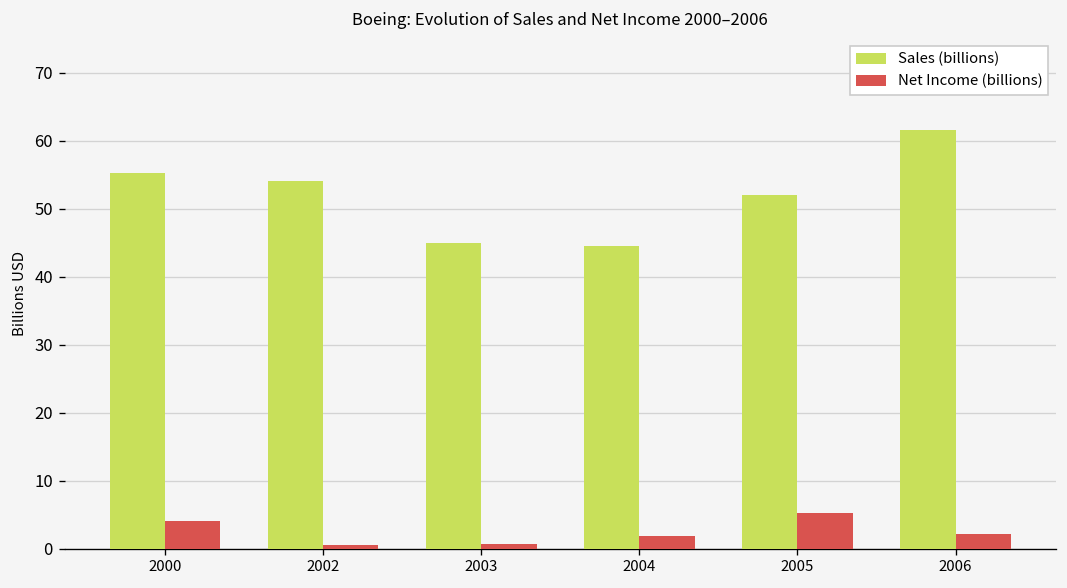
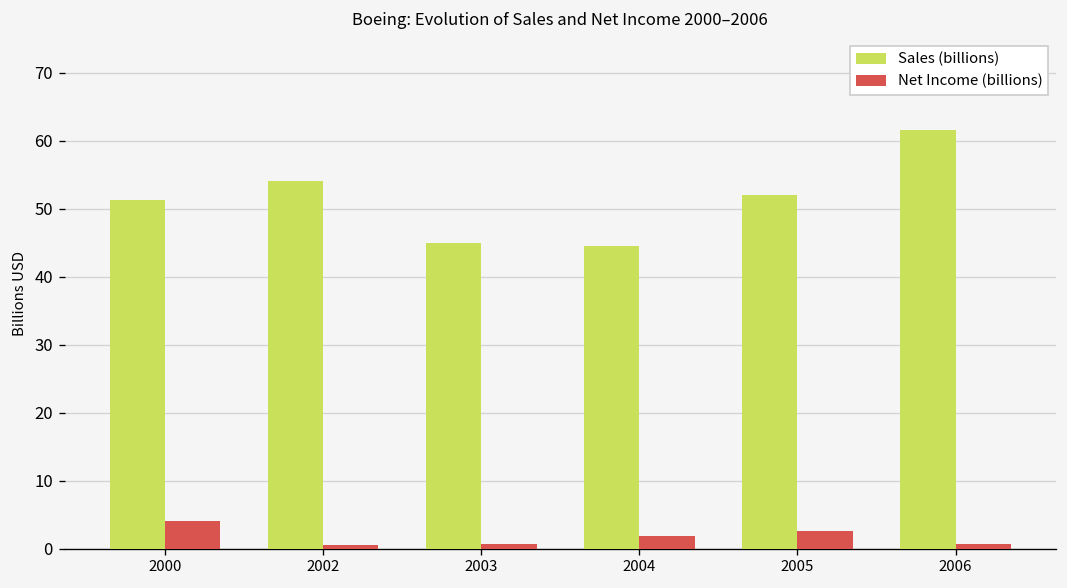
Sales (billions), 2000: 55 -> 51
Net Income (billions), 2005: 5 -> 3
Net Income (billions), 2006: 2 -> 1
